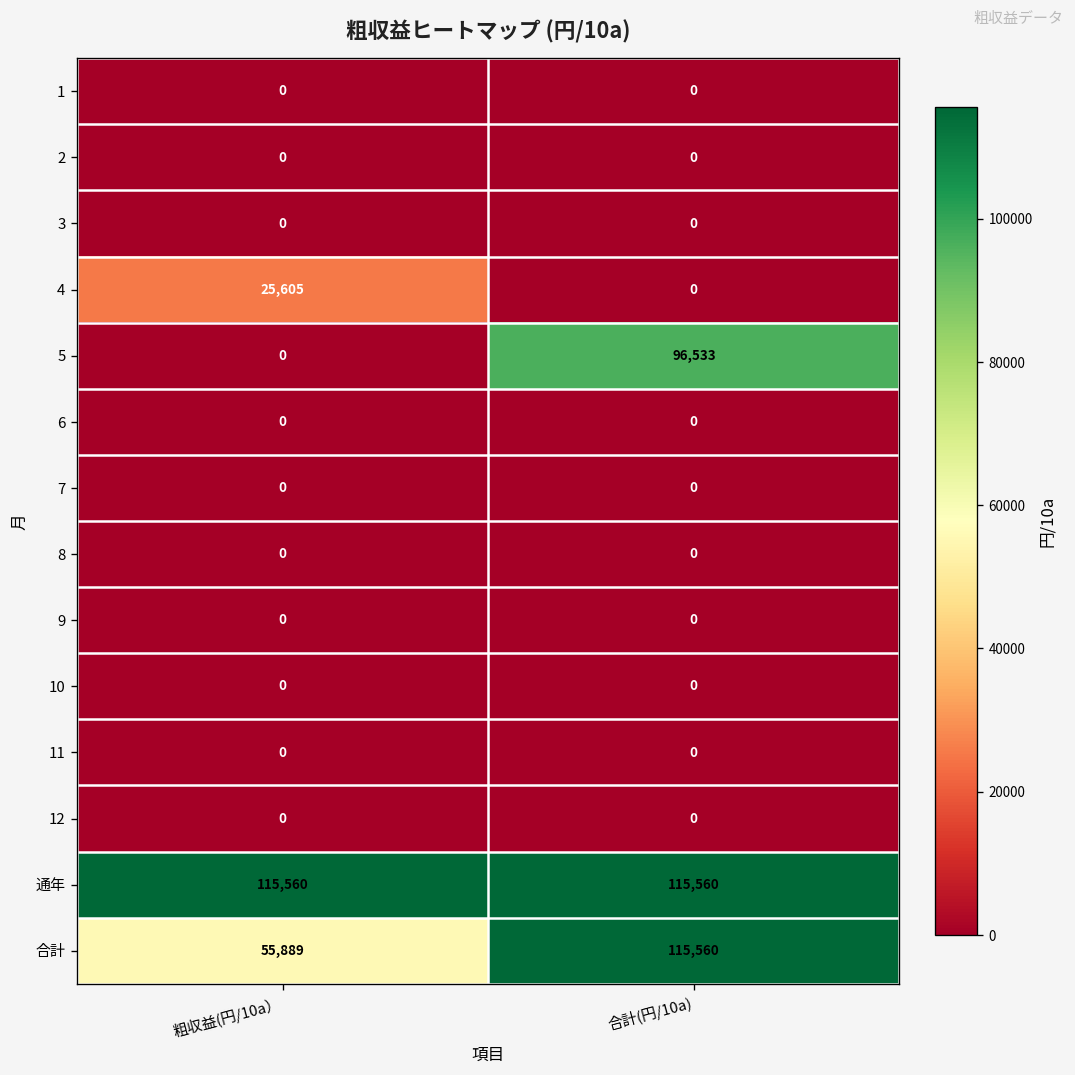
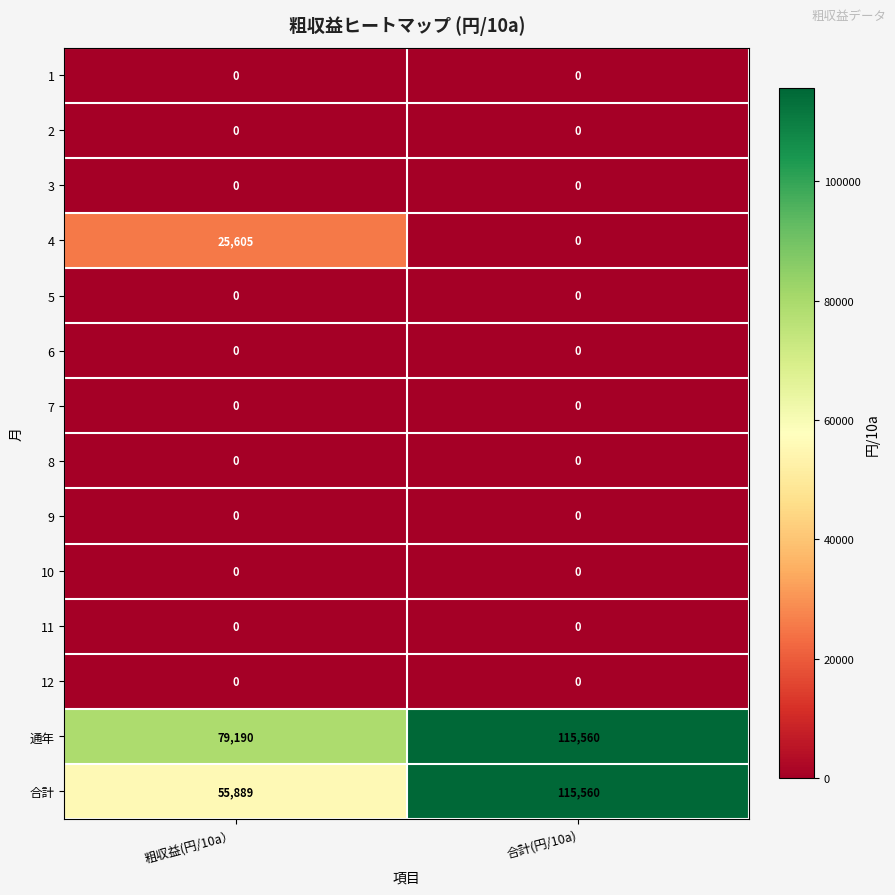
5, 合計(円/10a): 96,533 -> 0
通年, 粗収益(円/10a）: 115,560 -> 79,190
